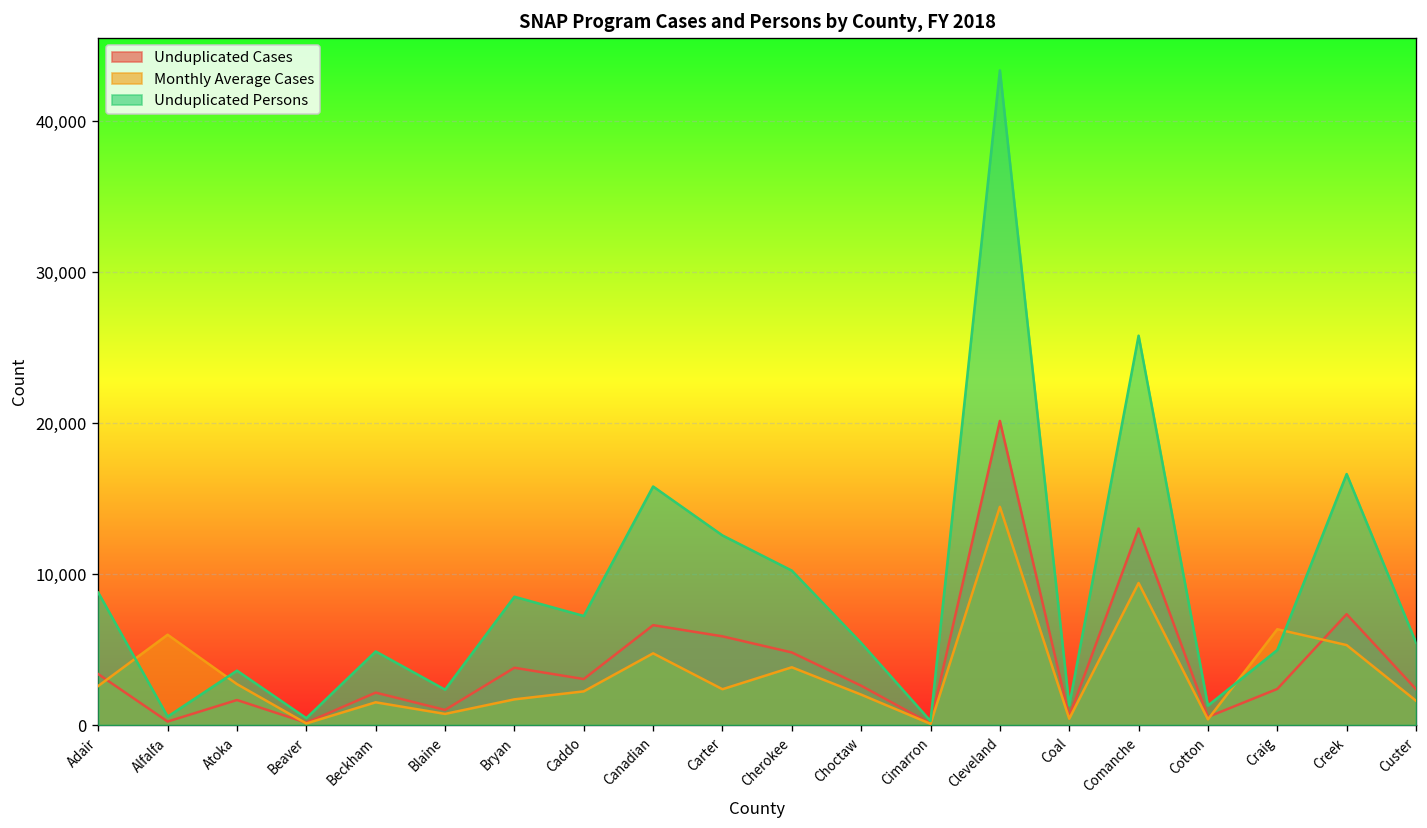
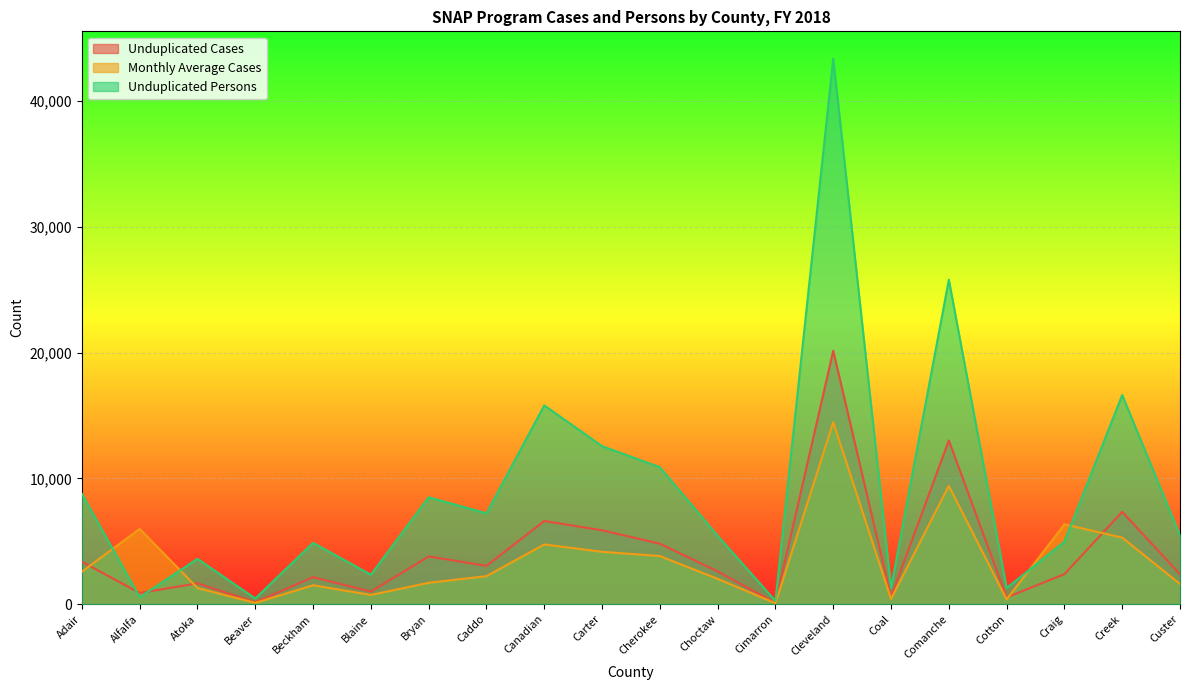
Unduplicated Cases, Alfalfa: 200 -> 900
Monthly Average Cases, Atoka: 2,700 -> 1,300
Monthly Average Cases, Carter: 2,400 -> 4,200
Unduplicated Persons, Cherokee: 10,200 -> 10,900
